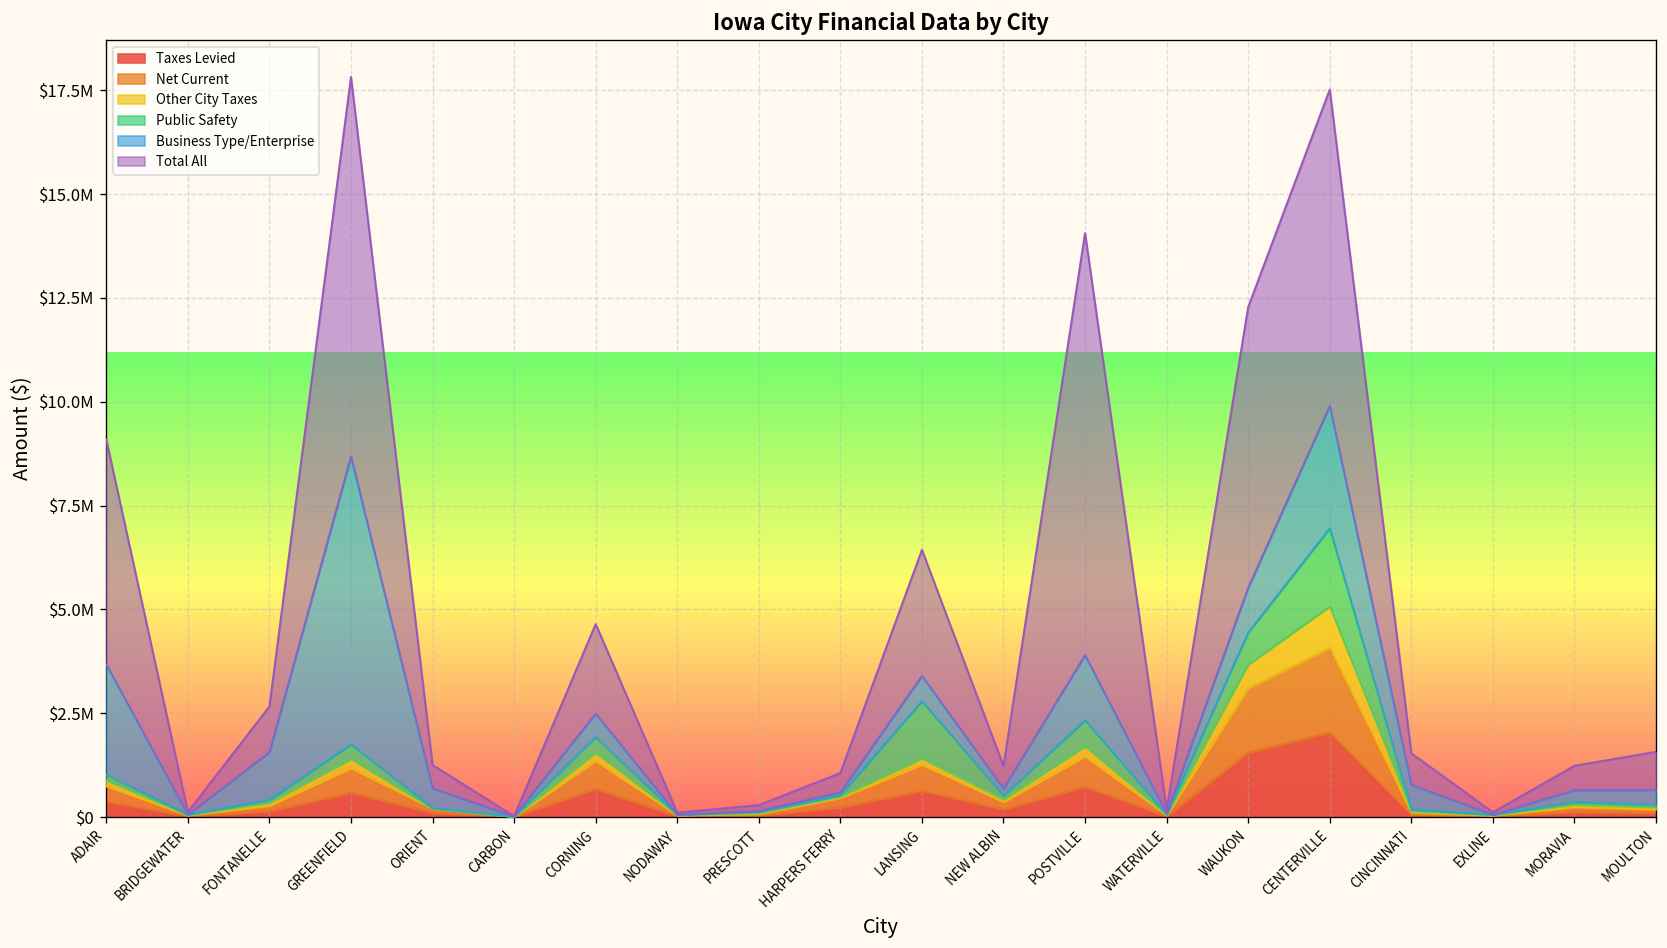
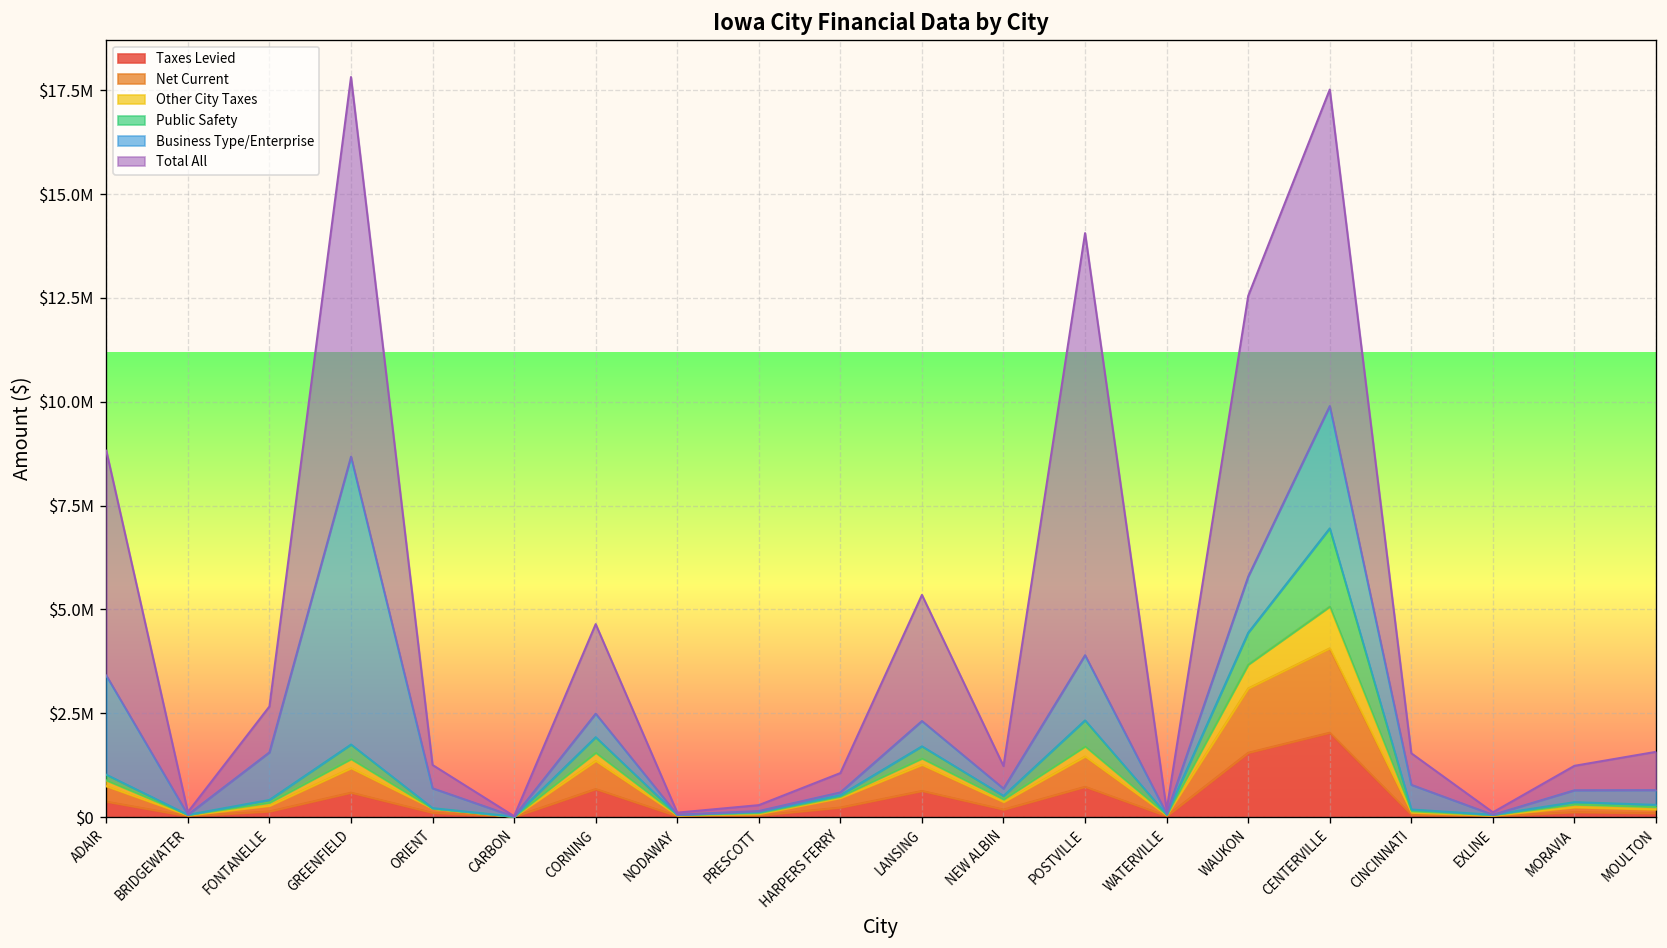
Business Type/Enterprise, ADAIR: $2700000 -> $2400000
Public Safety, LANSING: $1400000 -> $300000
Business Type/Enterprise, WAUKON: $1100000 -> $1400000
